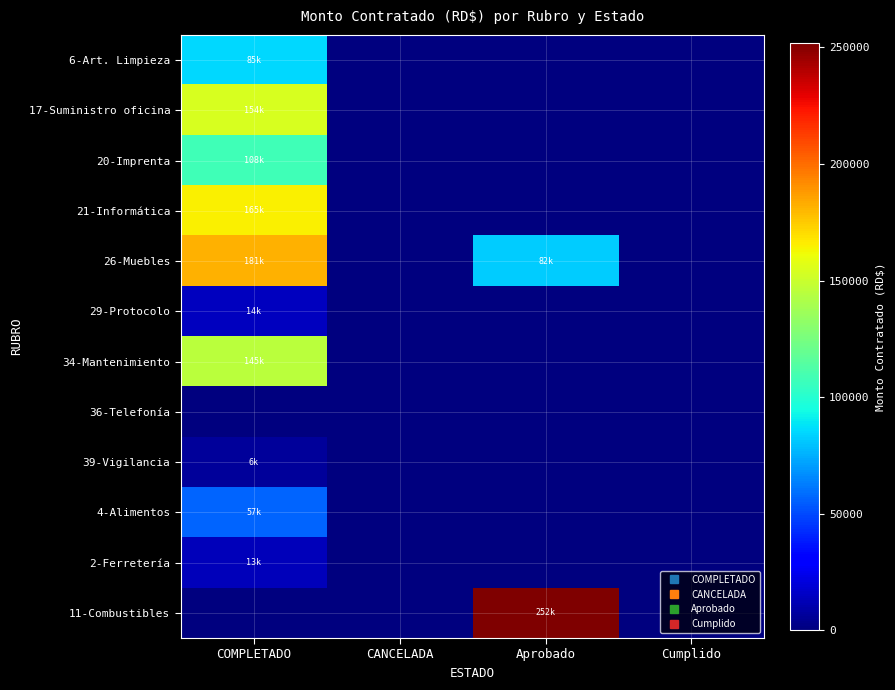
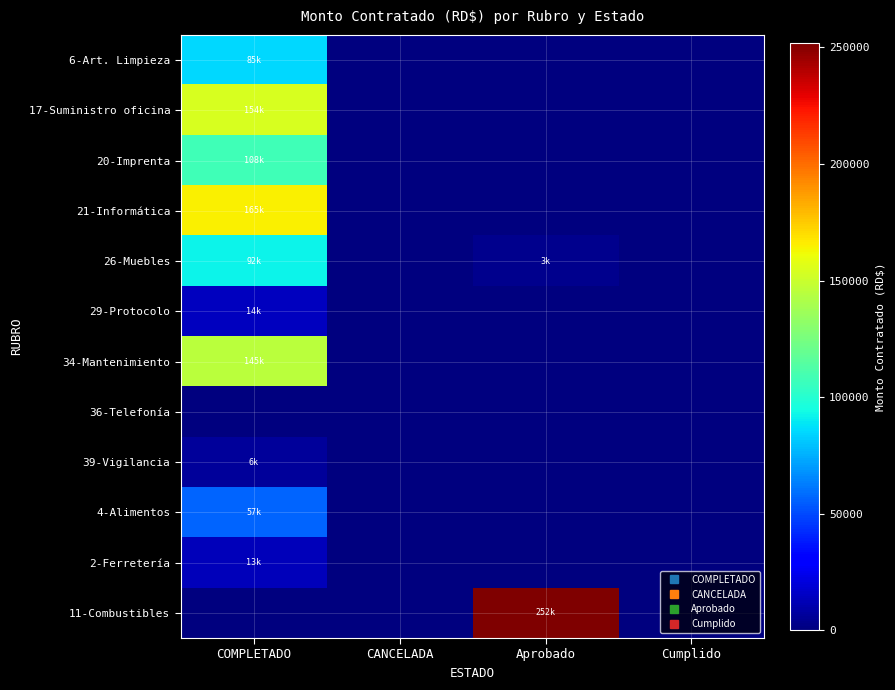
26-Muebles, COMPLETADO: 181k -> 92k
26-Muebles, Aprobado: 82k -> 3k
